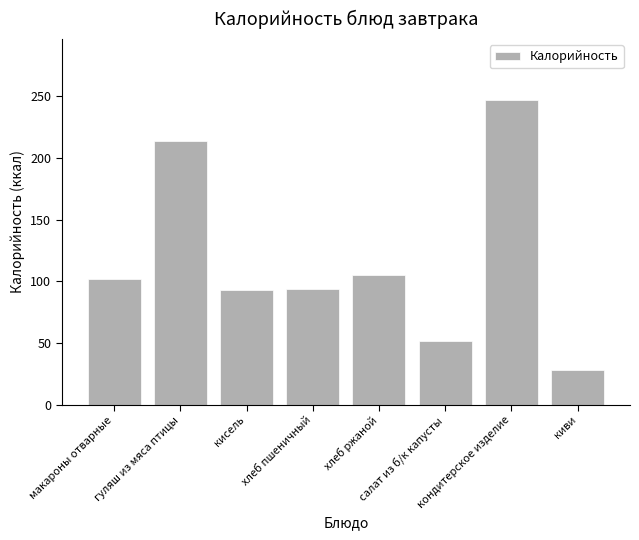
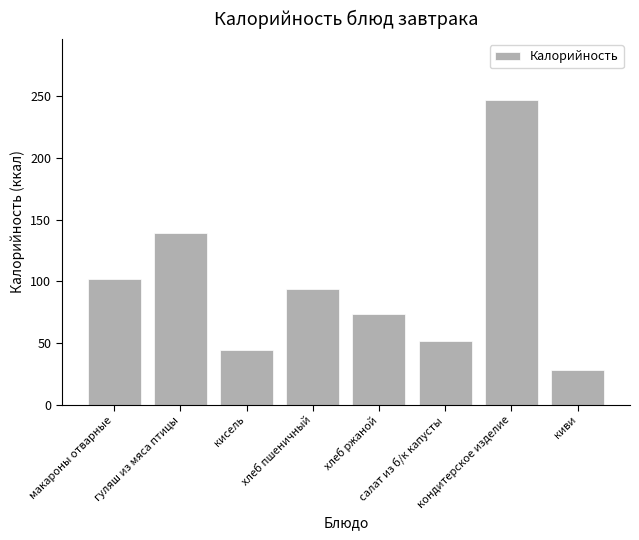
гуляш из мяса птицы: 213 -> 139
кисель: 93 -> 44
хлеб ржаной: 105 -> 74
